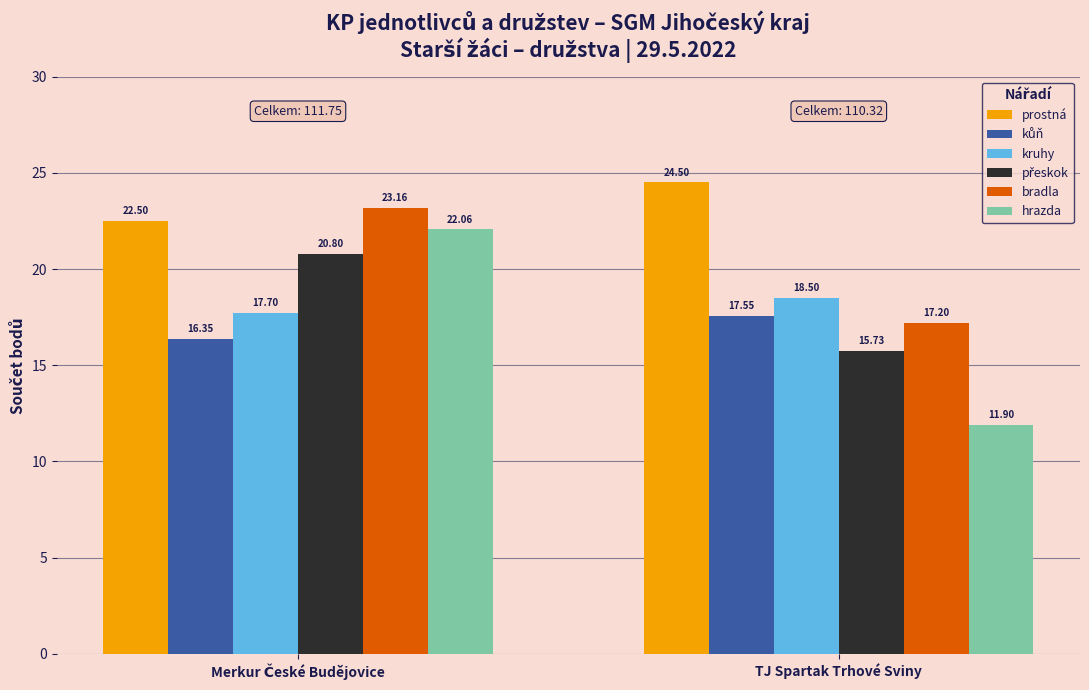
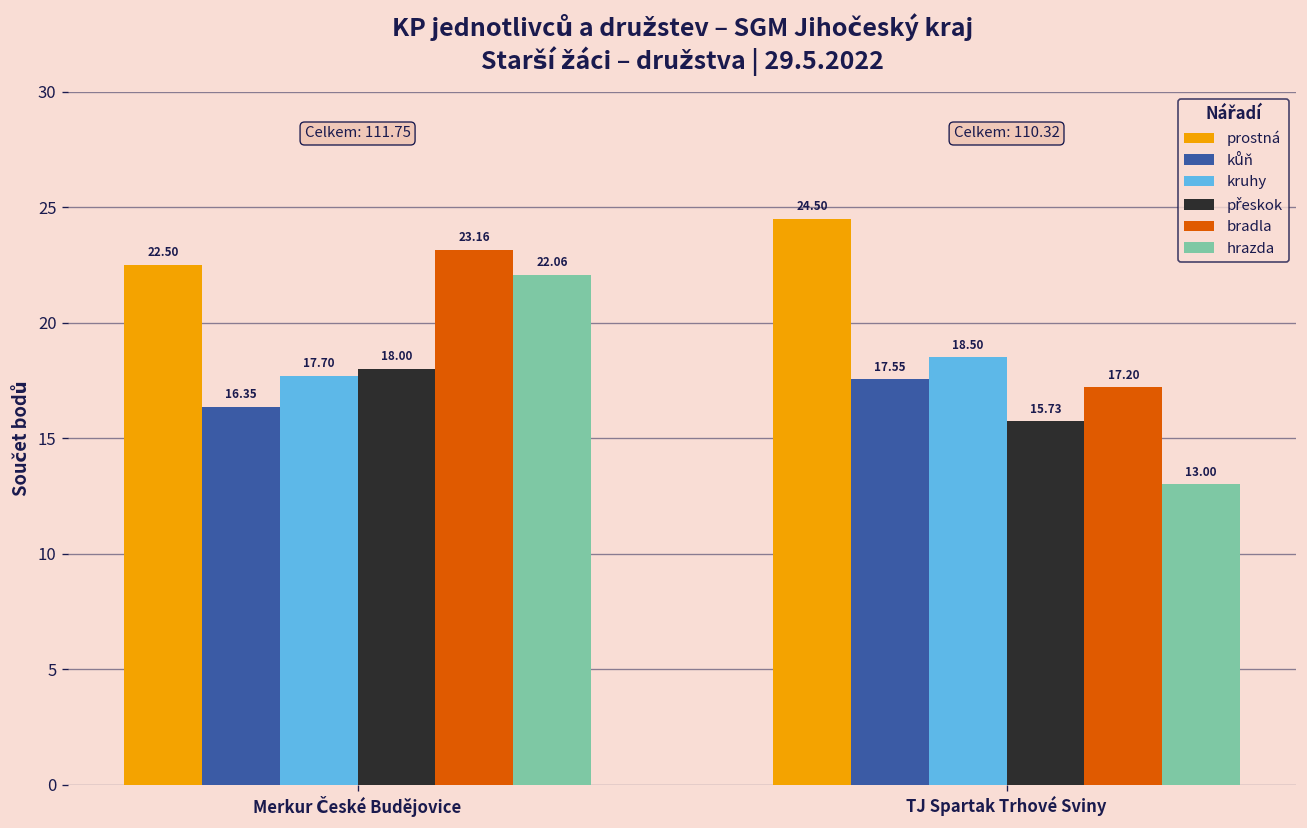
přeskok, Merkur České Budějovice: 20.80 -> 18.00
hrazda, TJ Spartak Trhové Sviny: 11.90 -> 13.00
